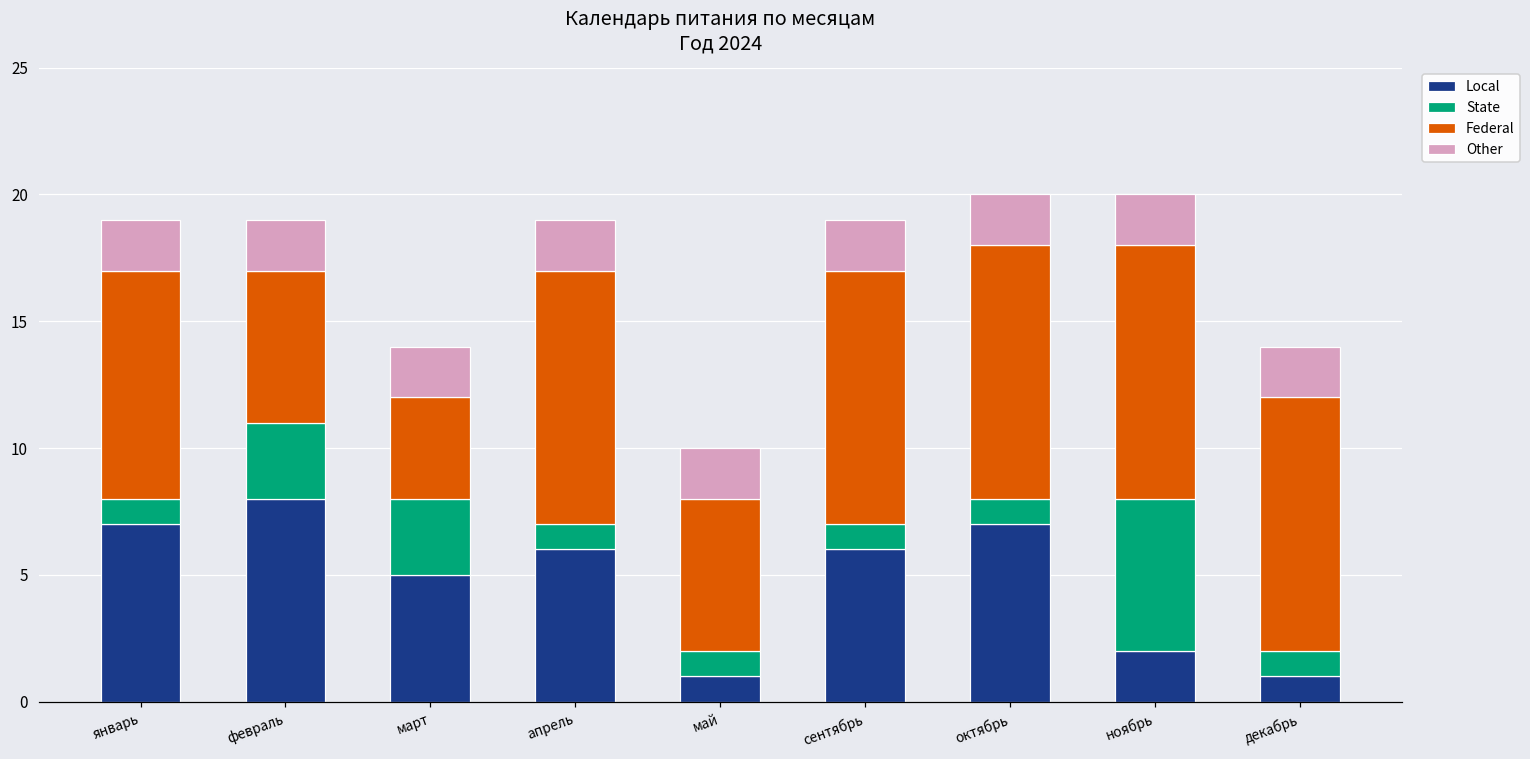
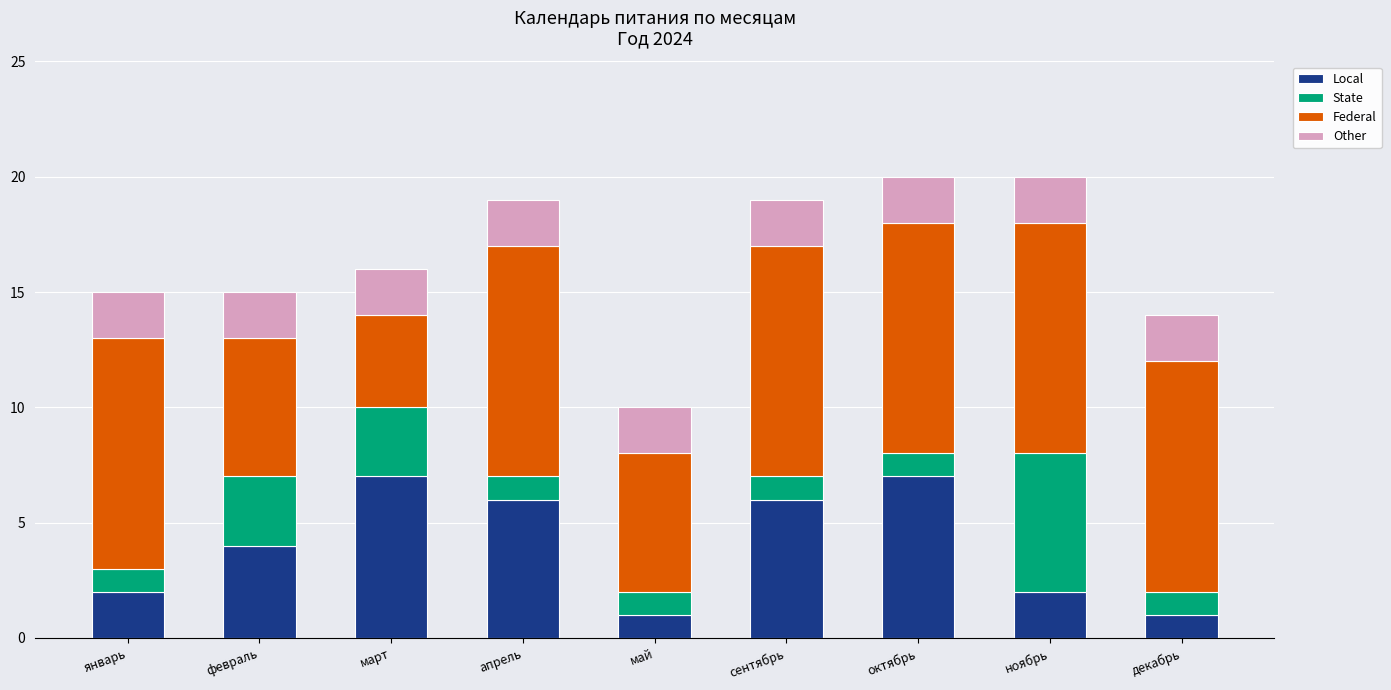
Local, январь: 7 -> 2
Federal, январь: 9 -> 10
Local, февраль: 8 -> 4
Local, март: 5 -> 7
